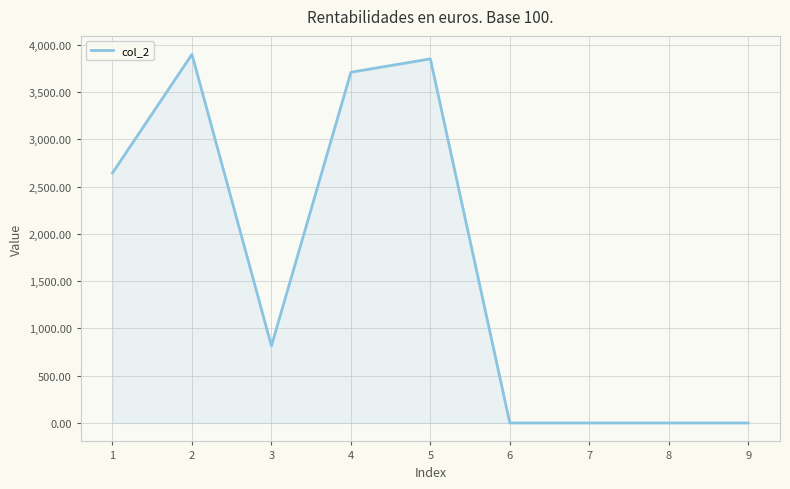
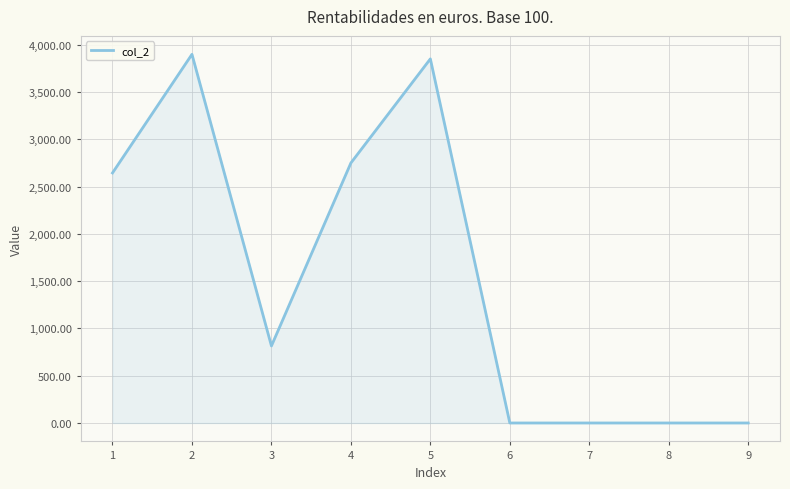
4: 3,700 -> 2,800
